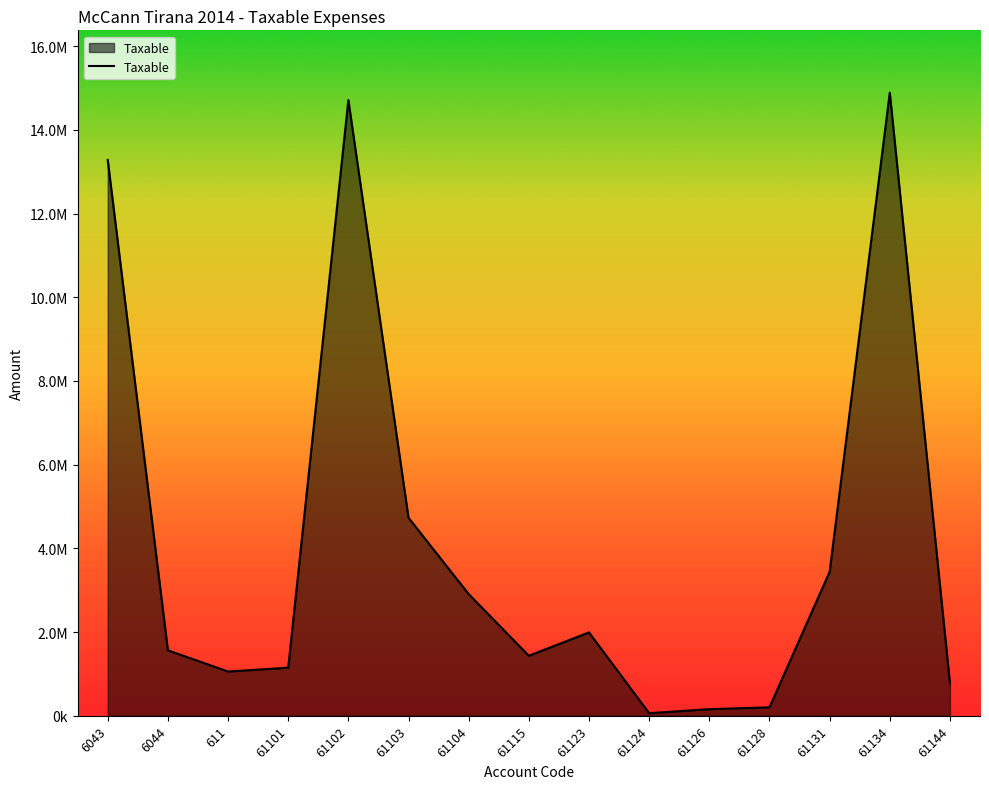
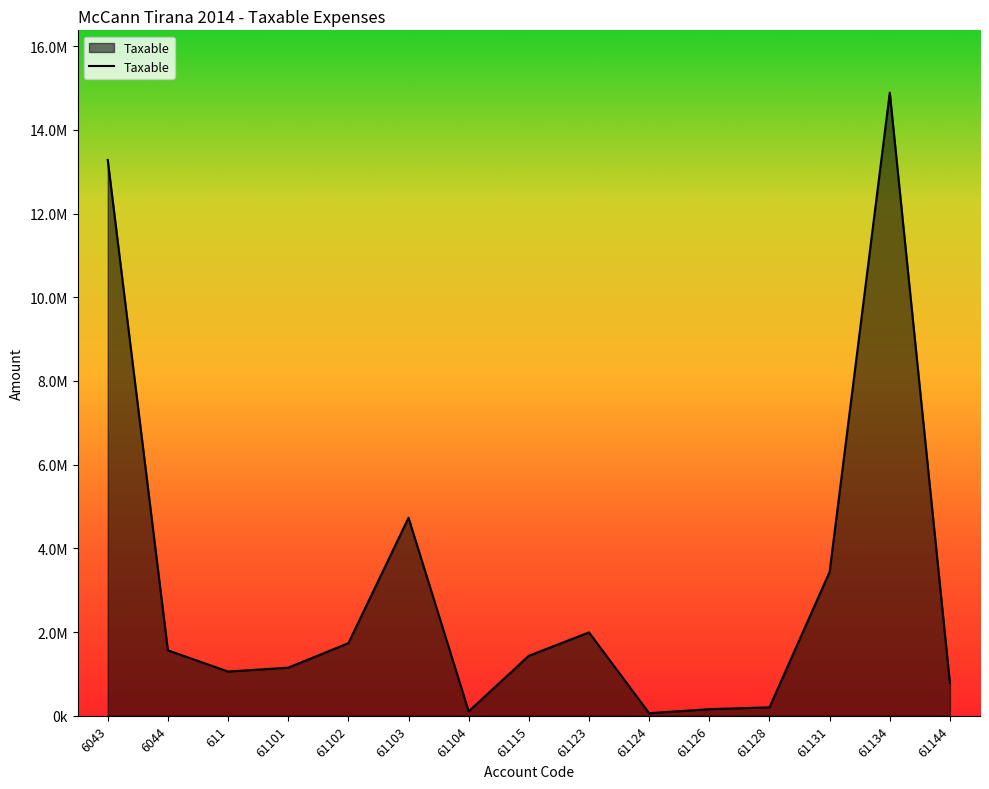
61102: 14700000 -> 1700000
61104: 2900000 -> 100000
